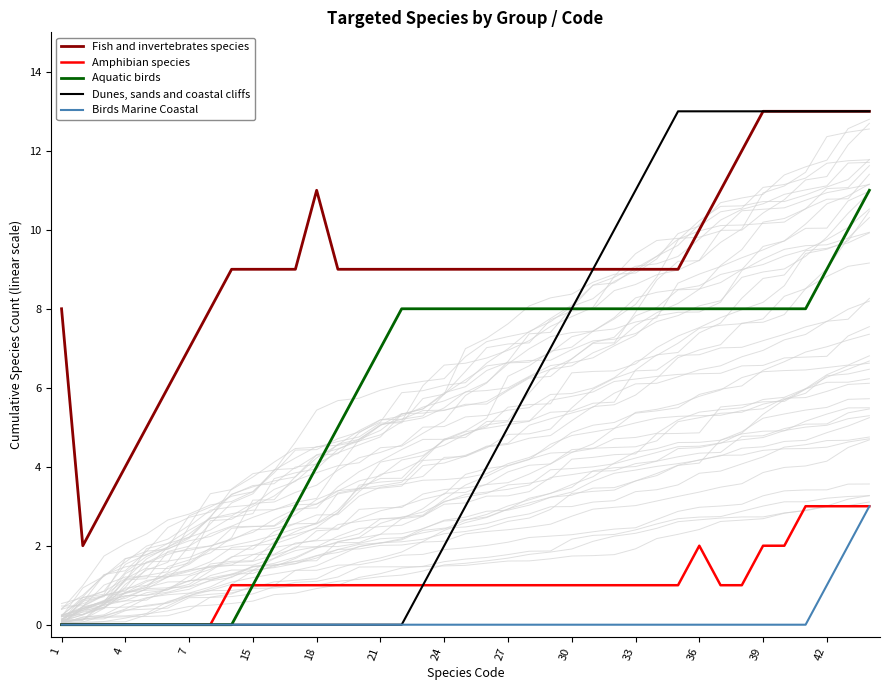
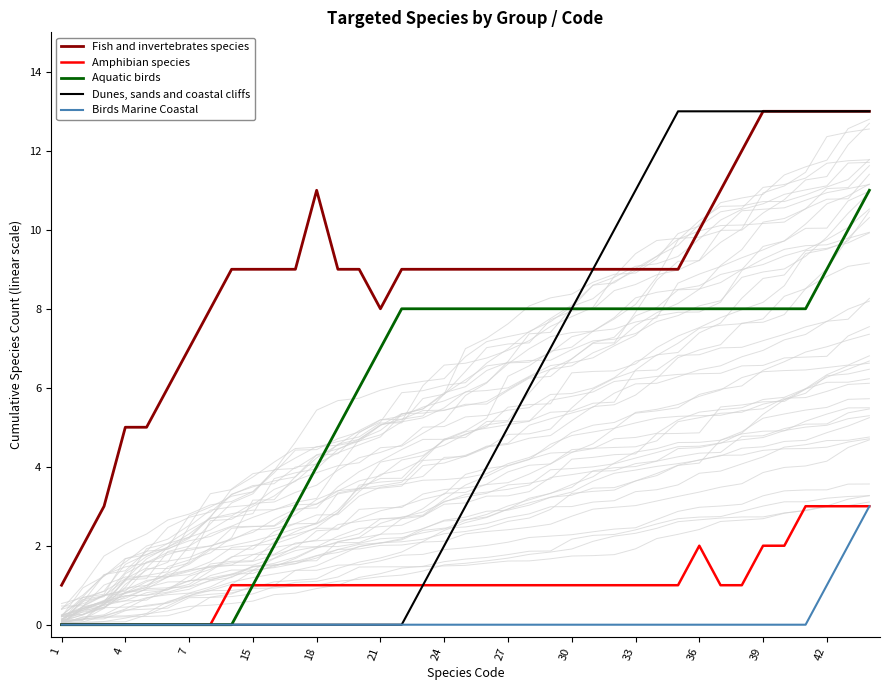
Fish and invertebrates species, 1: 8 -> 1
Fish and invertebrates species, 4: 4 -> 5
Fish and invertebrates species, 21: 9 -> 8
